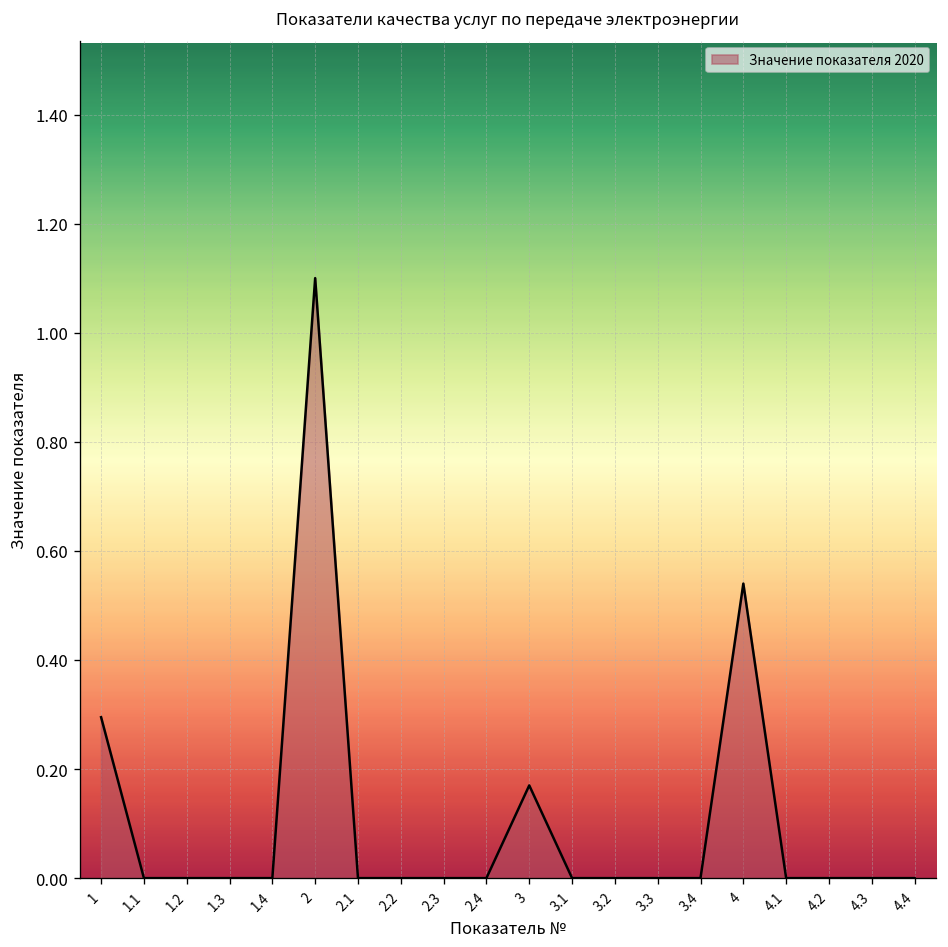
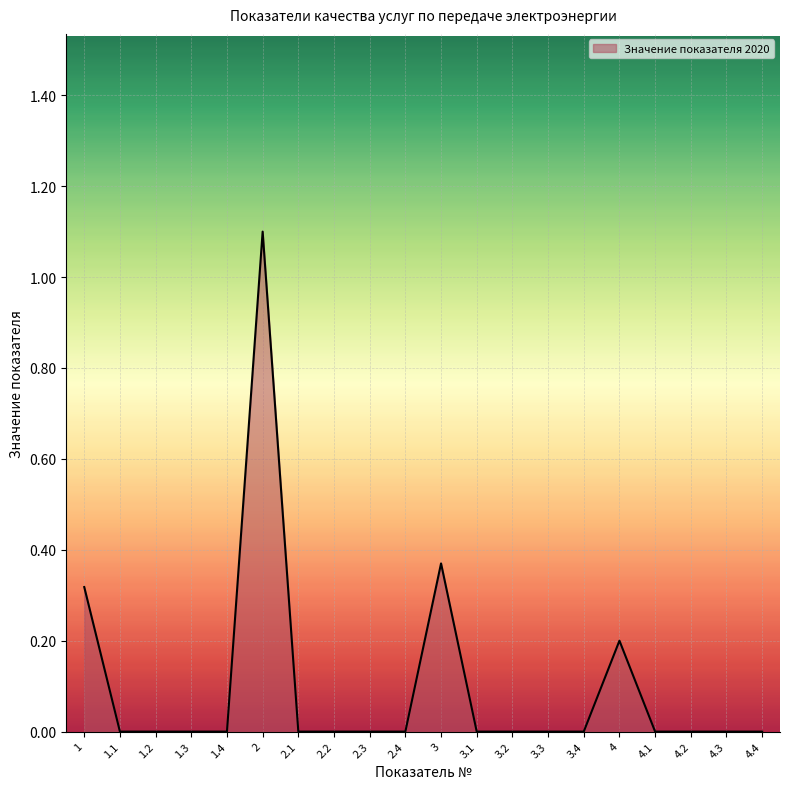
1: 0.30 -> 0.32
3: 0.17 -> 0.37
4: 0.54 -> 0.20
